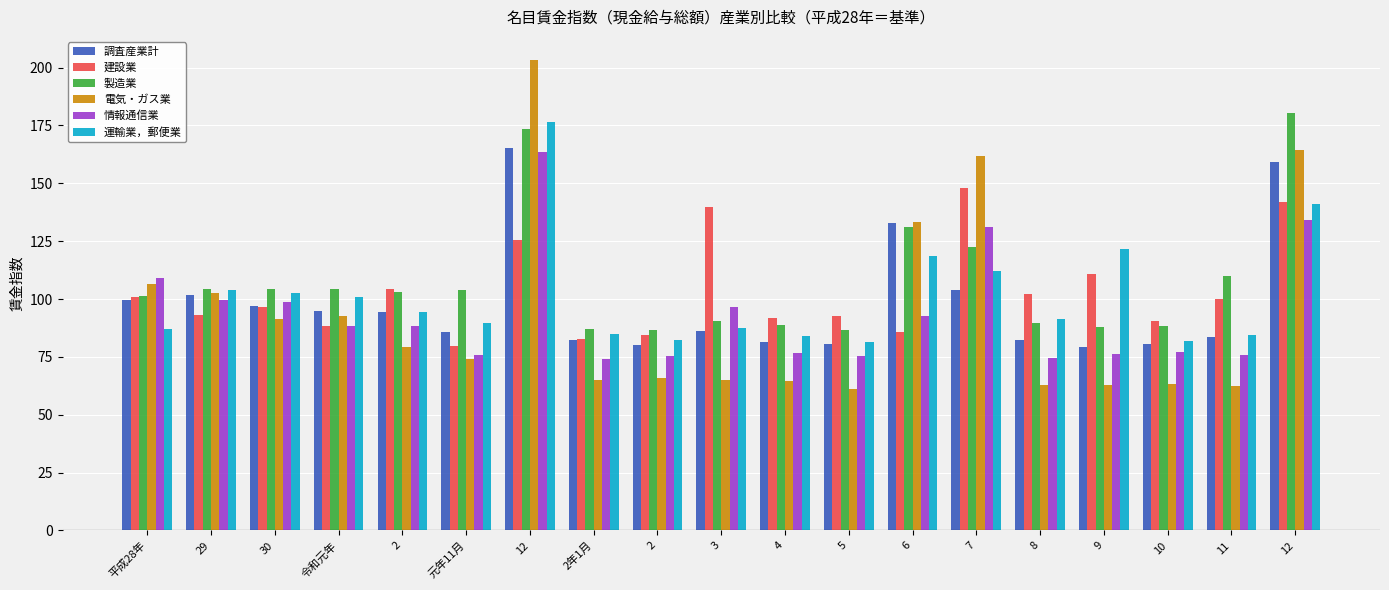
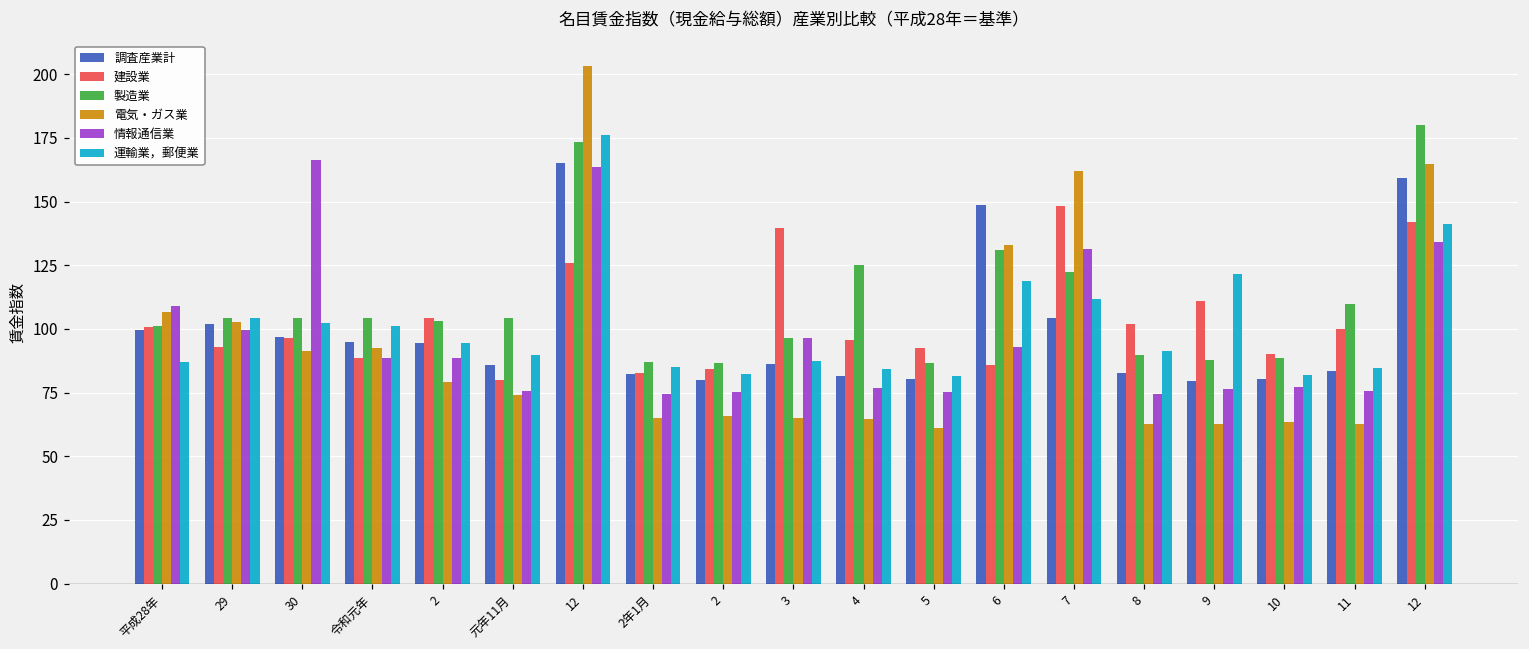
情報通信業, 30: 99 -> 166
製造業, 3: 90 -> 97
建設業, 4: 92 -> 96
製造業, 4: 89 -> 125
調査産業計, 6: 133 -> 149
